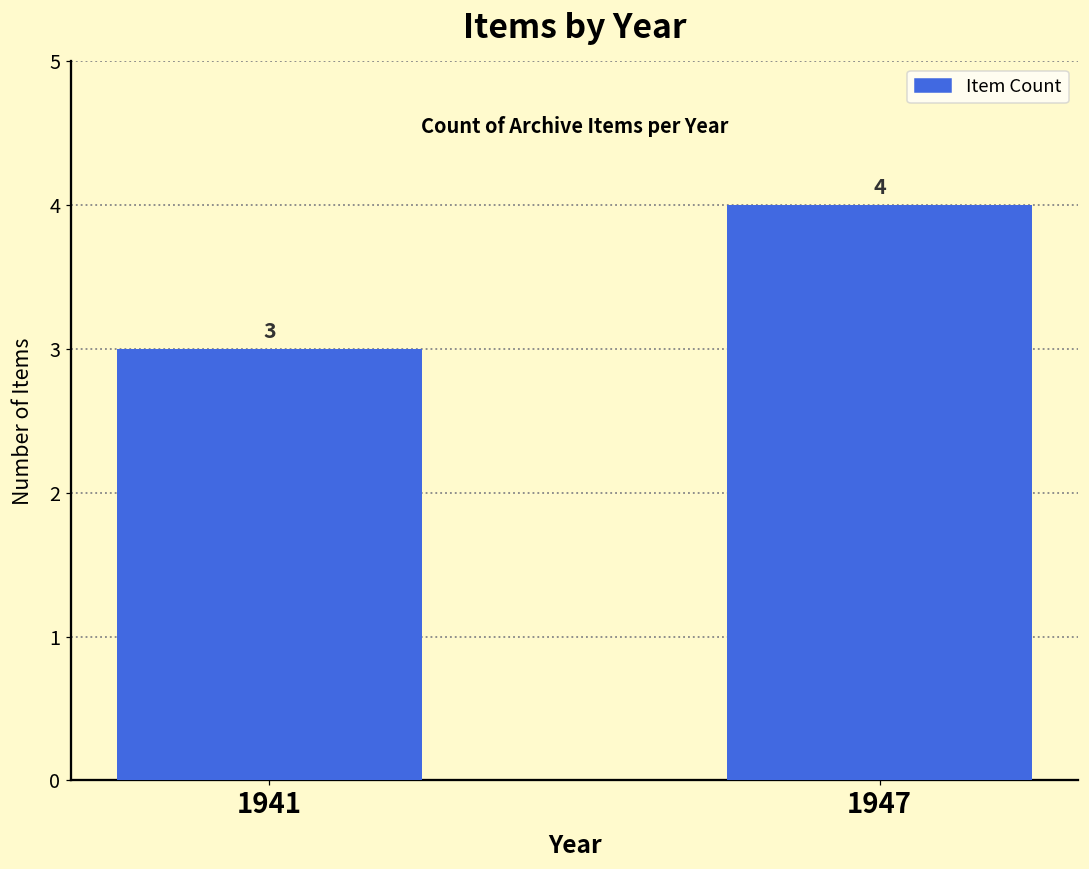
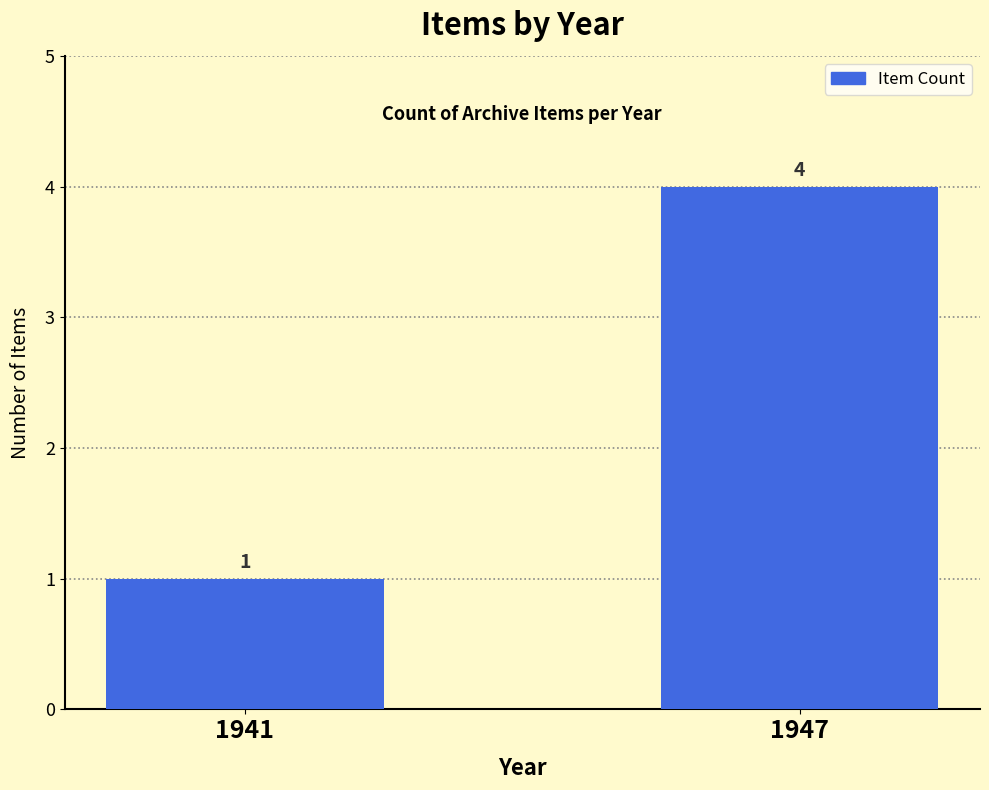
1941: 3 -> 1
